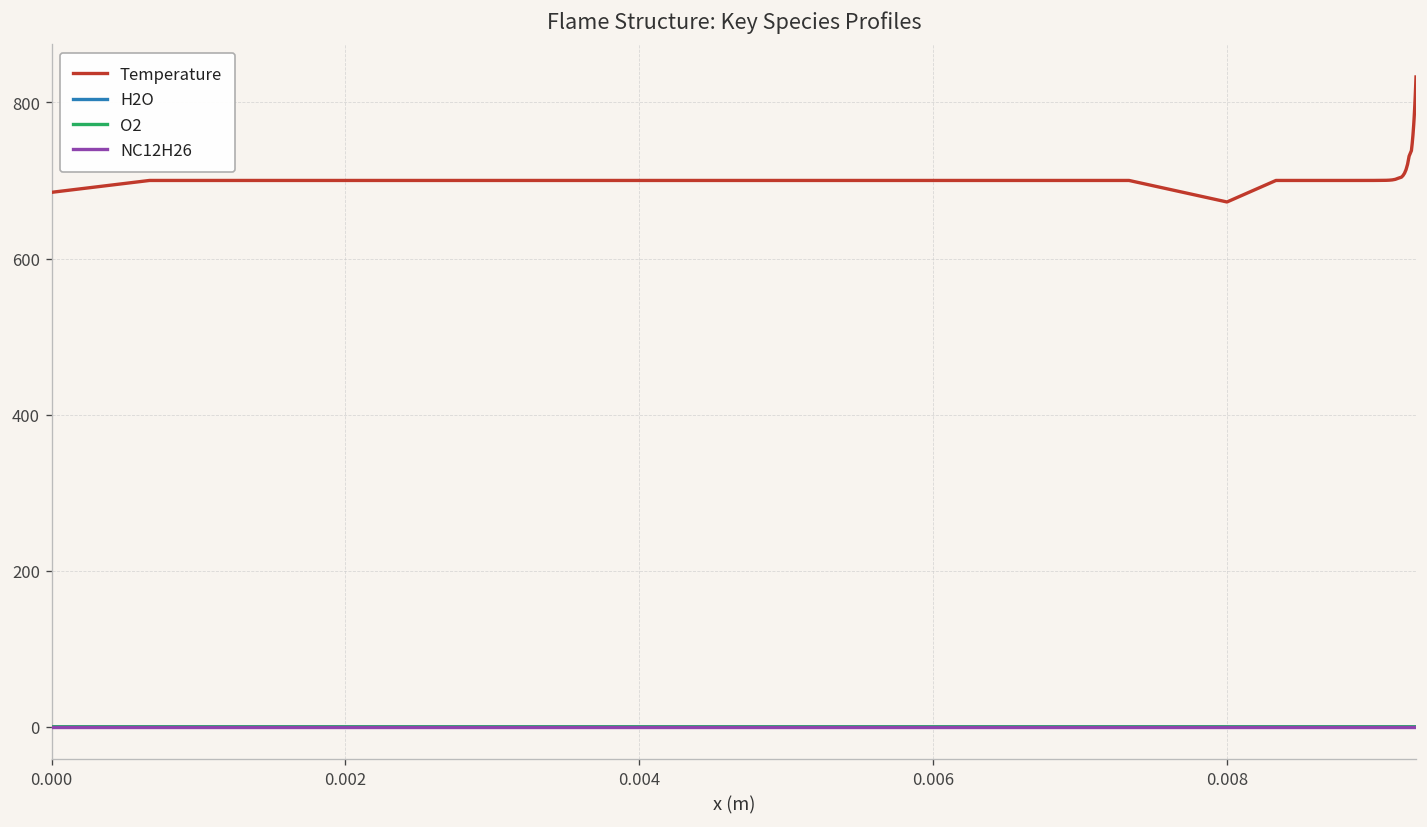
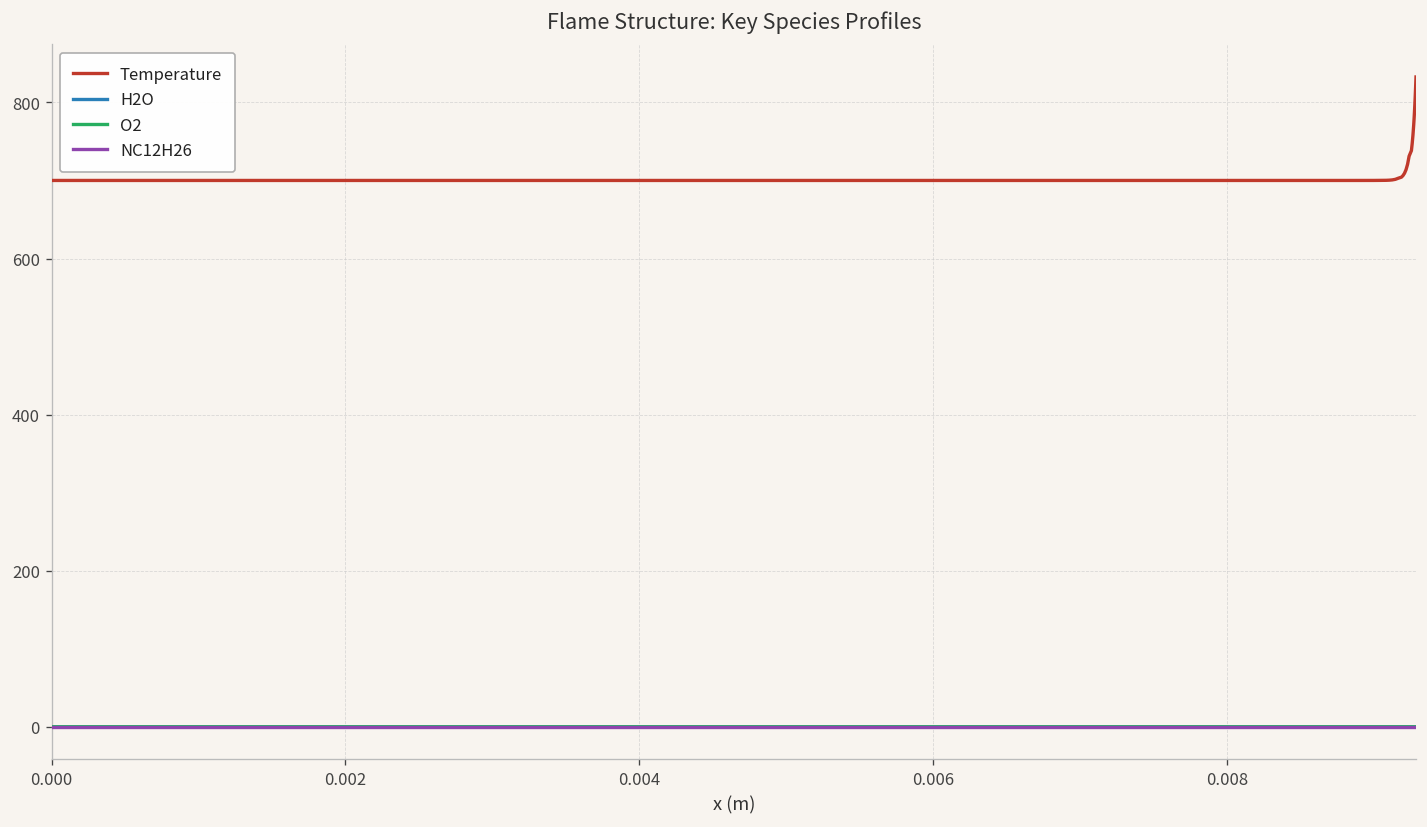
Temperature, 0.000: 680 -> 700
Temperature, 0.008: 670 -> 700
